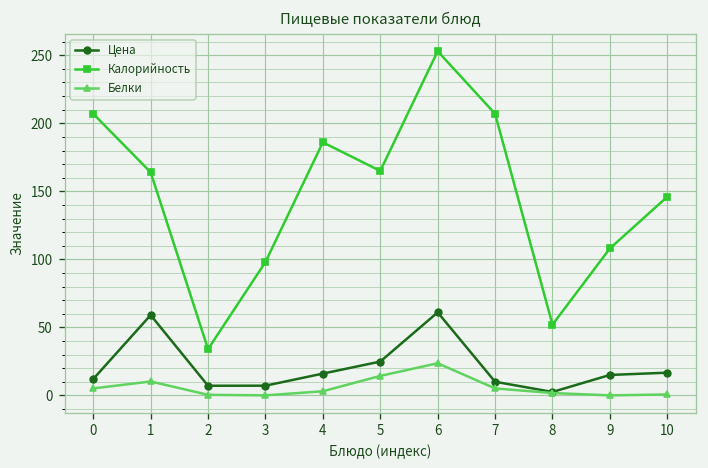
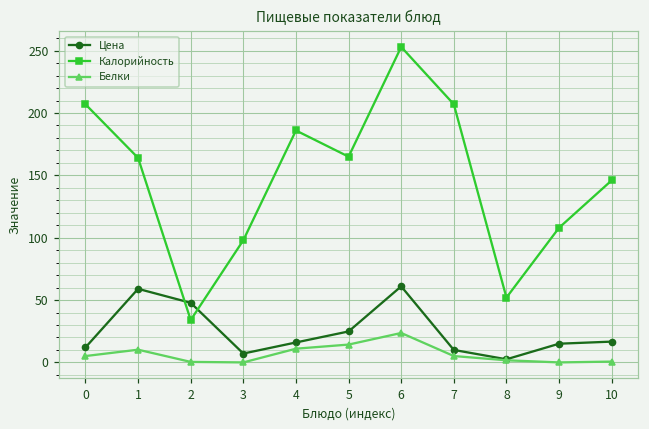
Цена, 2: 7 -> 48
Белки, 4: 3 -> 11
